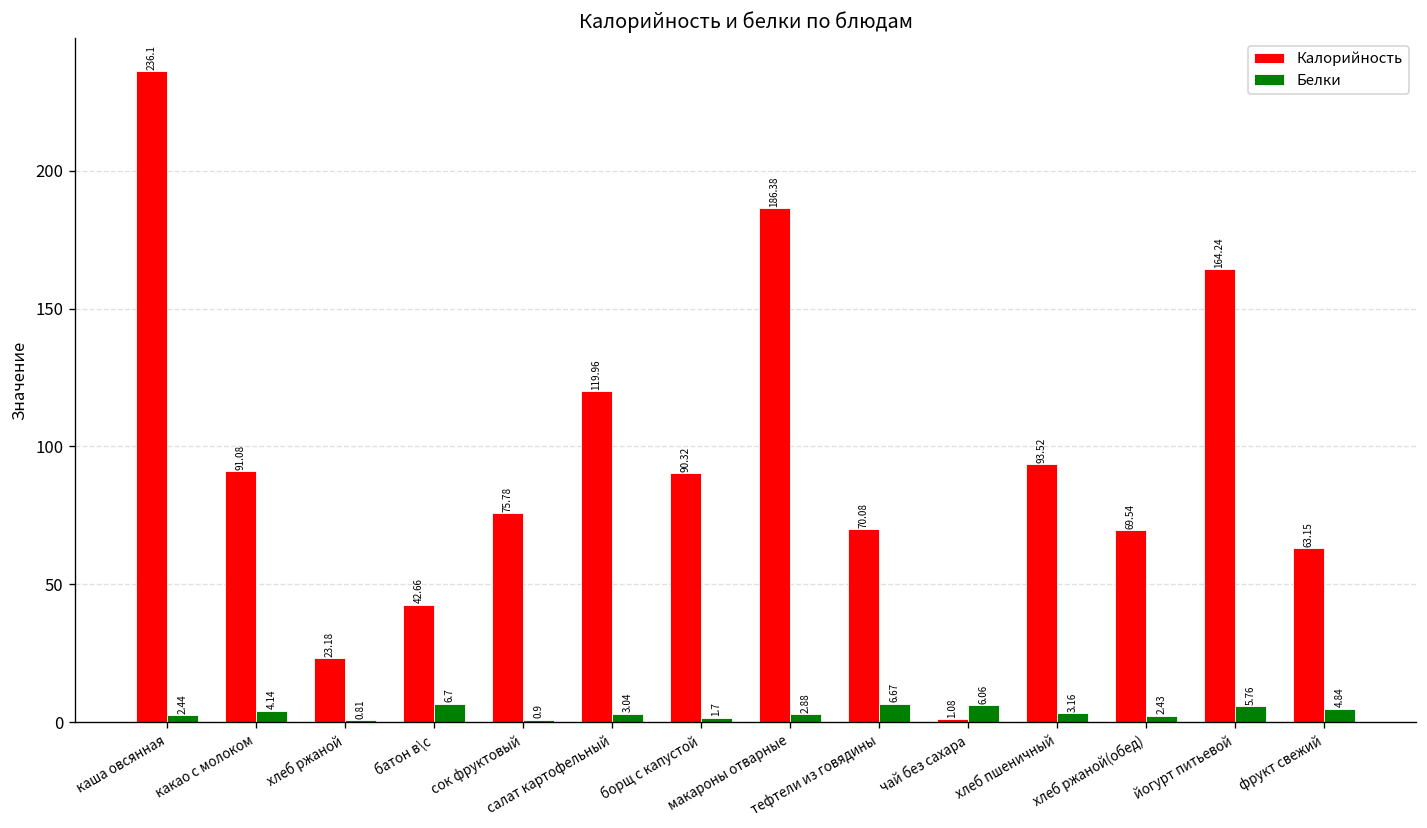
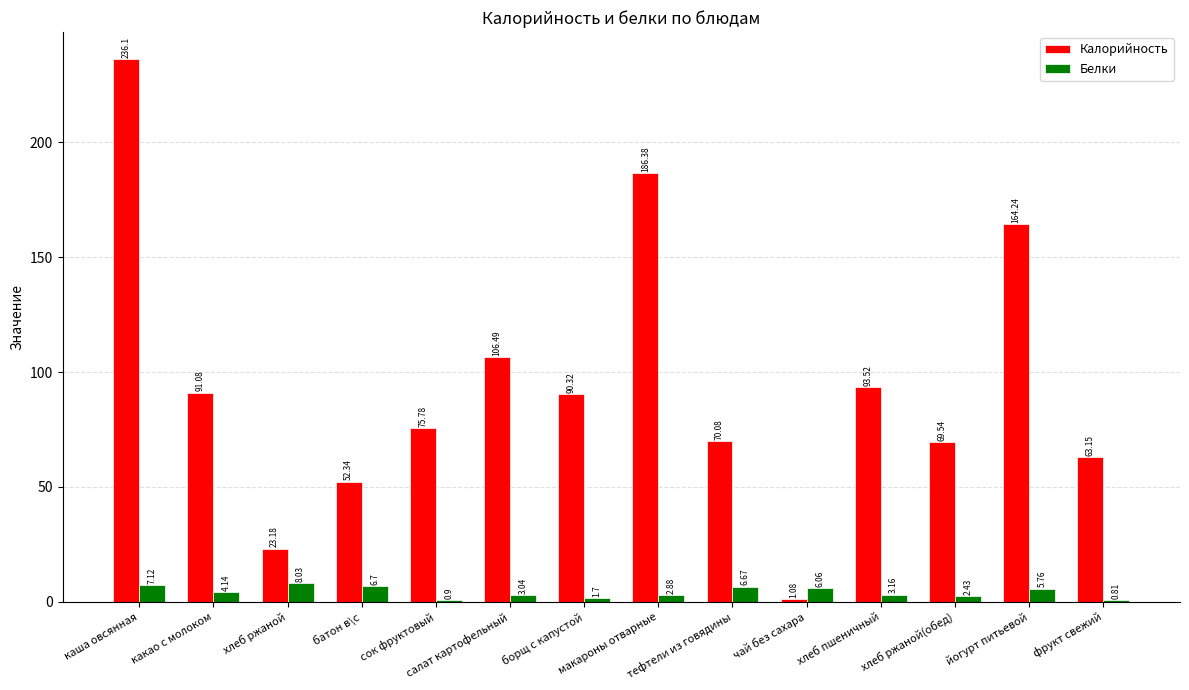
Белки, каша овсянная: 2.44 -> 7.12
Белки, хлеб ржаной: 0.81 -> 8.03
Калорийность, батон в\с: 42.66 -> 52.34
Калорийность, салат картофельный: 119.96 -> 106.49
Белки, фрукт свежий: 4.84 -> 0.81
